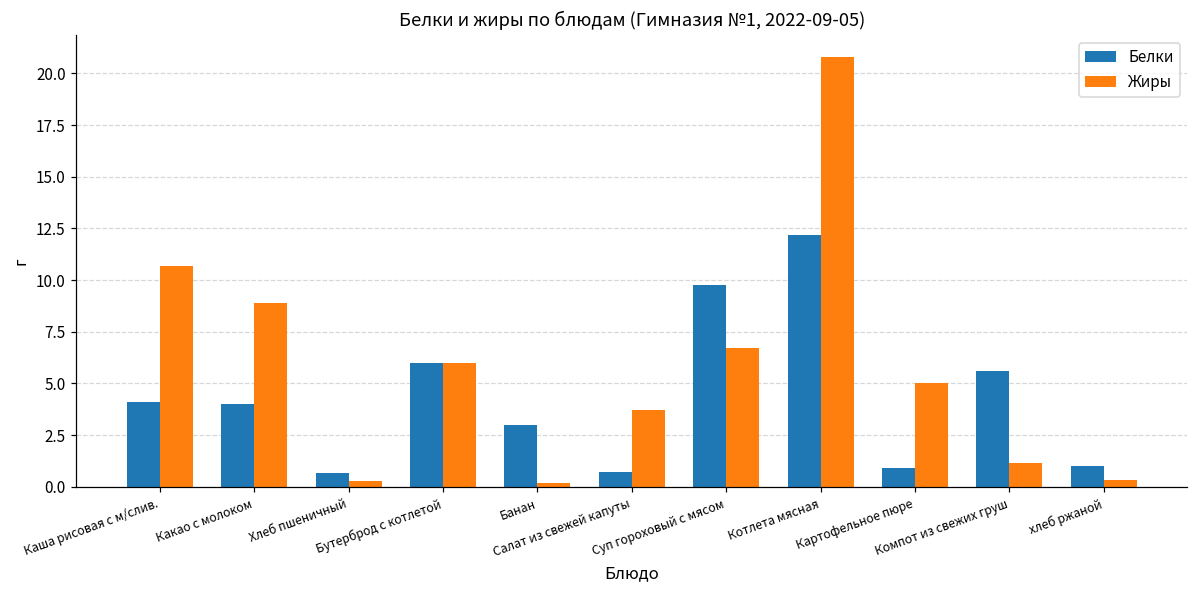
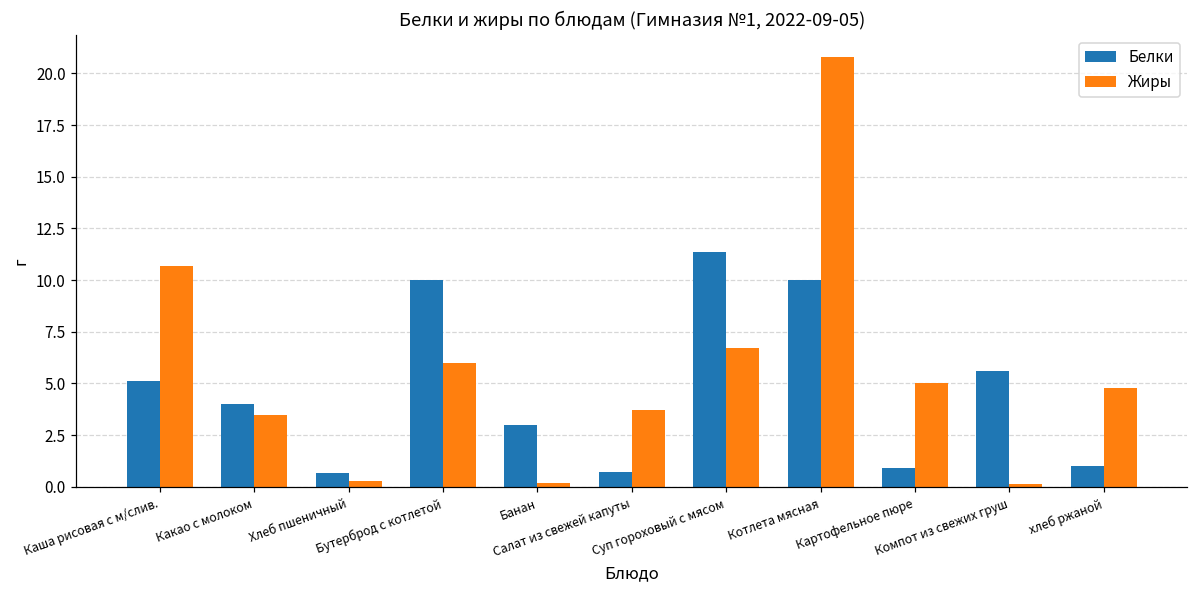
Белки, Каша рисовая с м/слив.: 4.1 -> 5.1
Жиры, Какао с молоком: 8.9 -> 3.5
Белки, Бутерброд с котлетой: 6 -> 10
Белки, Суп гороховый с мясом: 9.8 -> 11.4
Белки, Котлета мясная: 12.2 -> 10.0
Жиры, Компот из свежих груш: 1.2 -> 0.1
Жиры, хлеб ржаной: 0.3 -> 4.8
